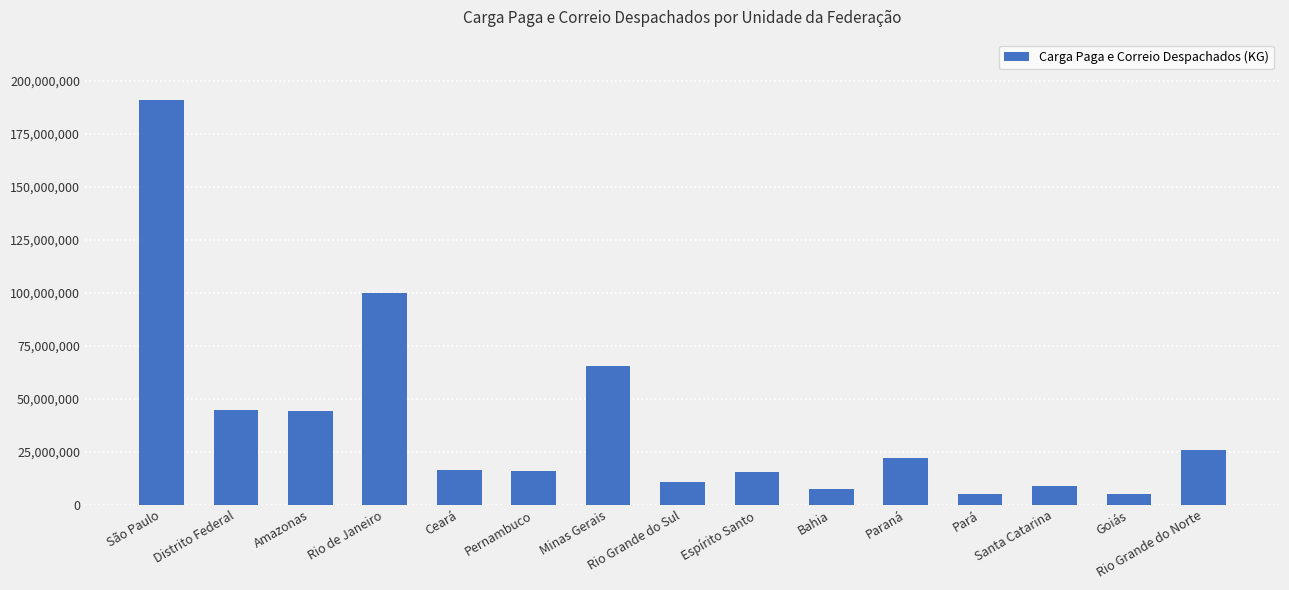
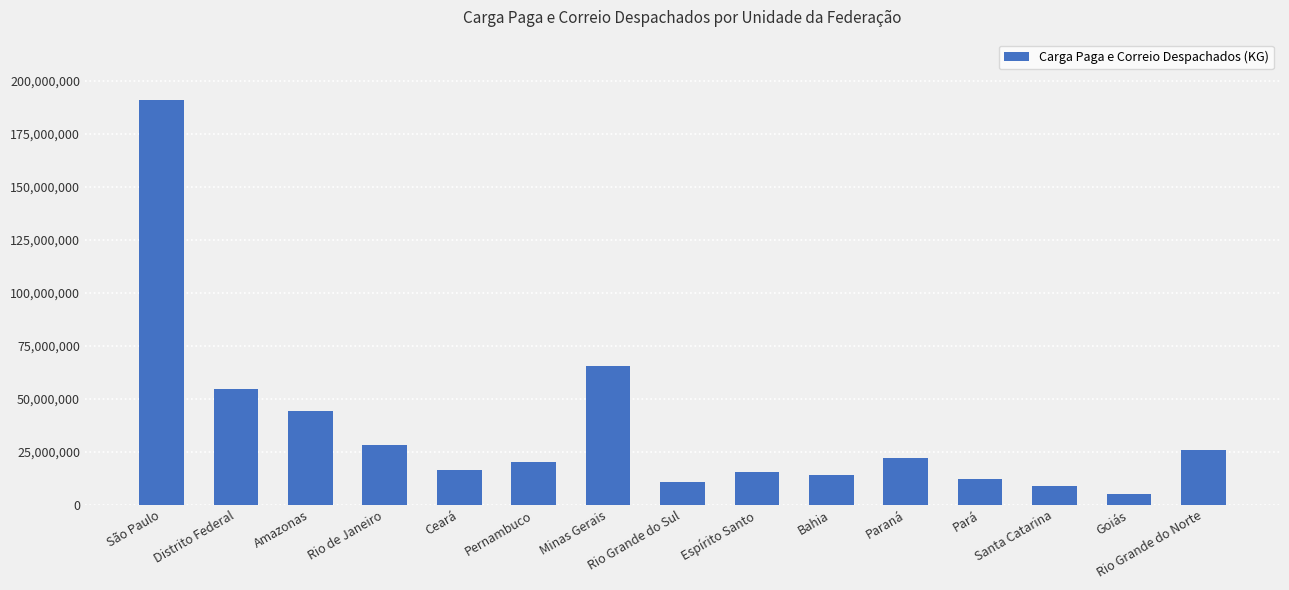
Distrito Federal: 45,000,000 -> 55,000,000
Rio de Janeiro: 100,000,000 -> 28,000,000
Pernambuco: 16,000,000 -> 20,000,000
Bahia: 7,000,000 -> 14,000,000
Pará: 5,000,000 -> 12,000,000
